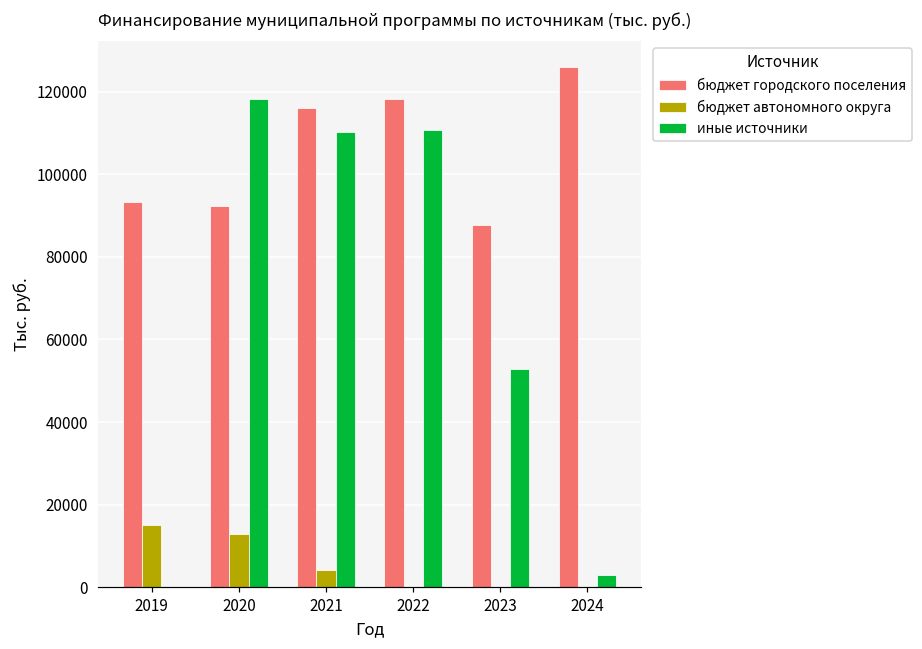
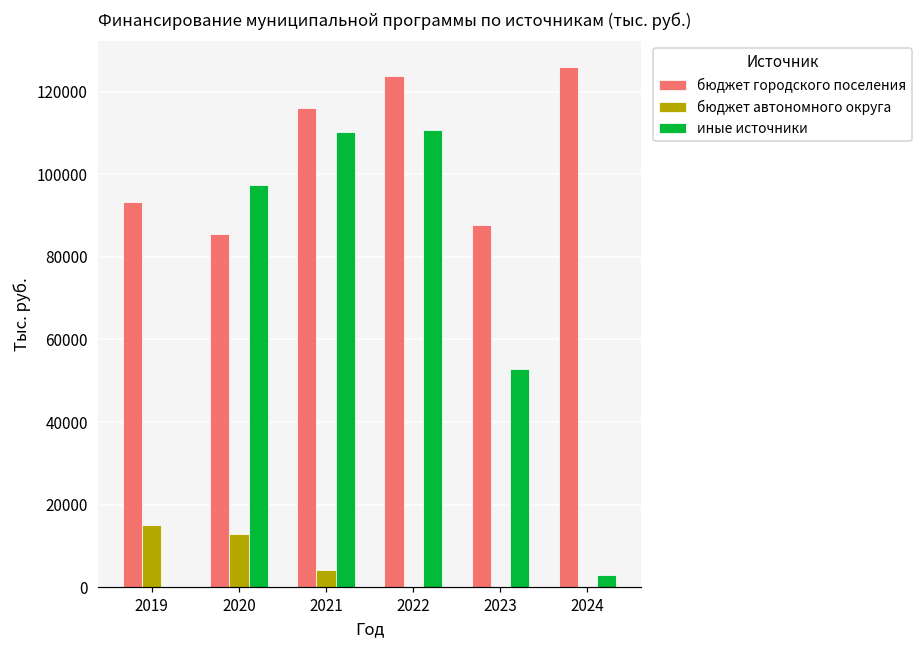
бюджет городского поселения, 2020: 92000 -> 86000
иные источники, 2020: 118000 -> 97000
бюджет городского поселения, 2022: 118000 -> 124000
